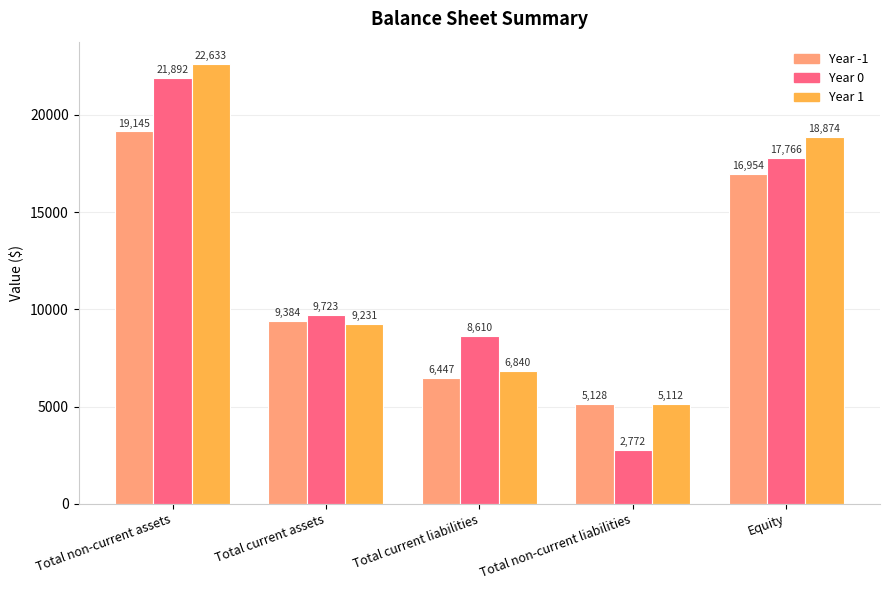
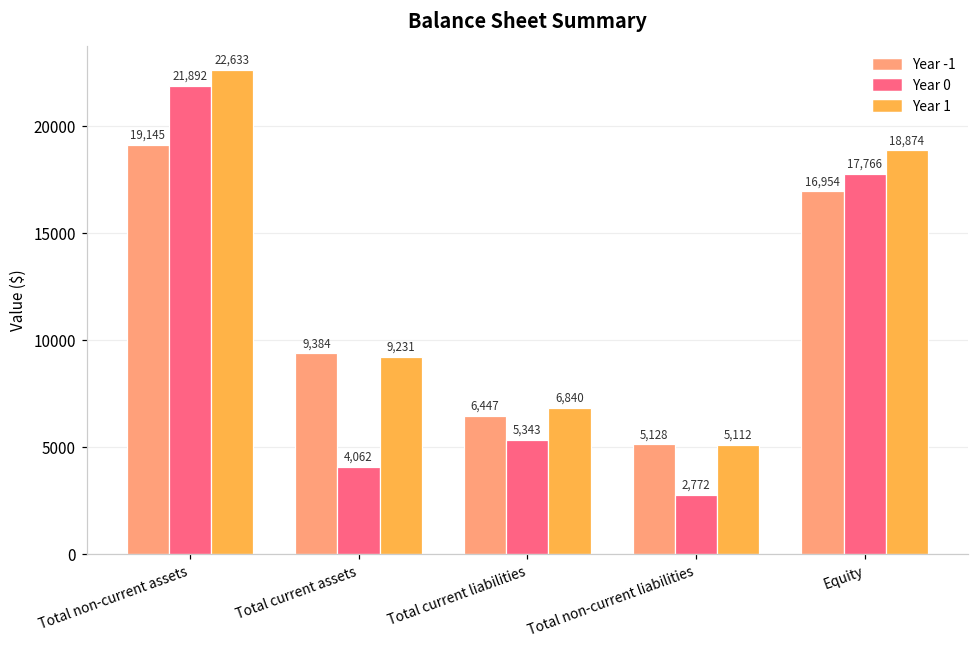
Year 0, Total current assets: 9,723 -> 4,062
Year 0, Total current liabilities: 8,610 -> 5,343
